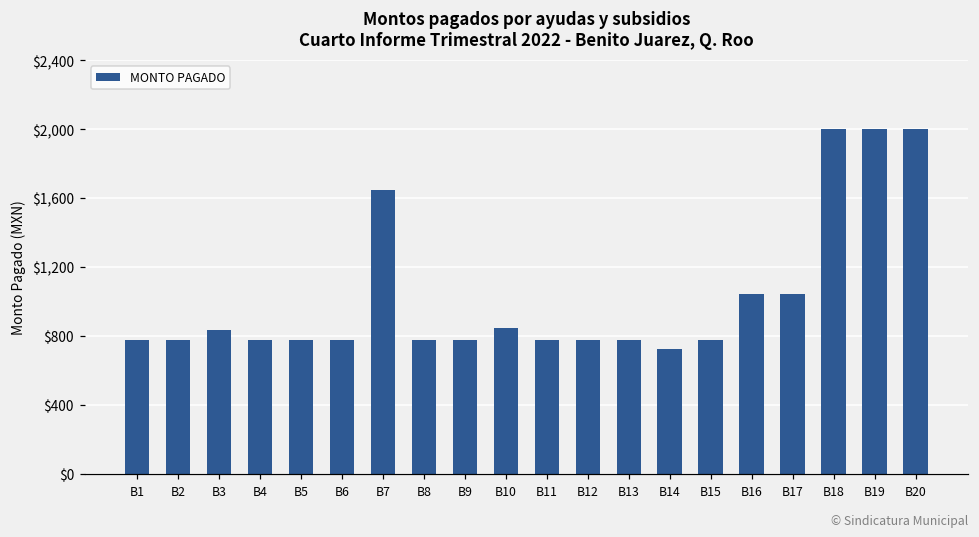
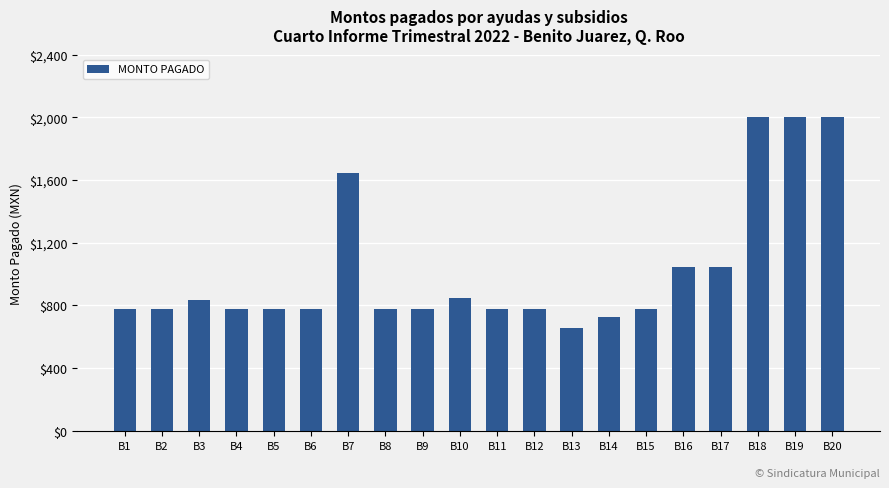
B13: $780 -> $650
